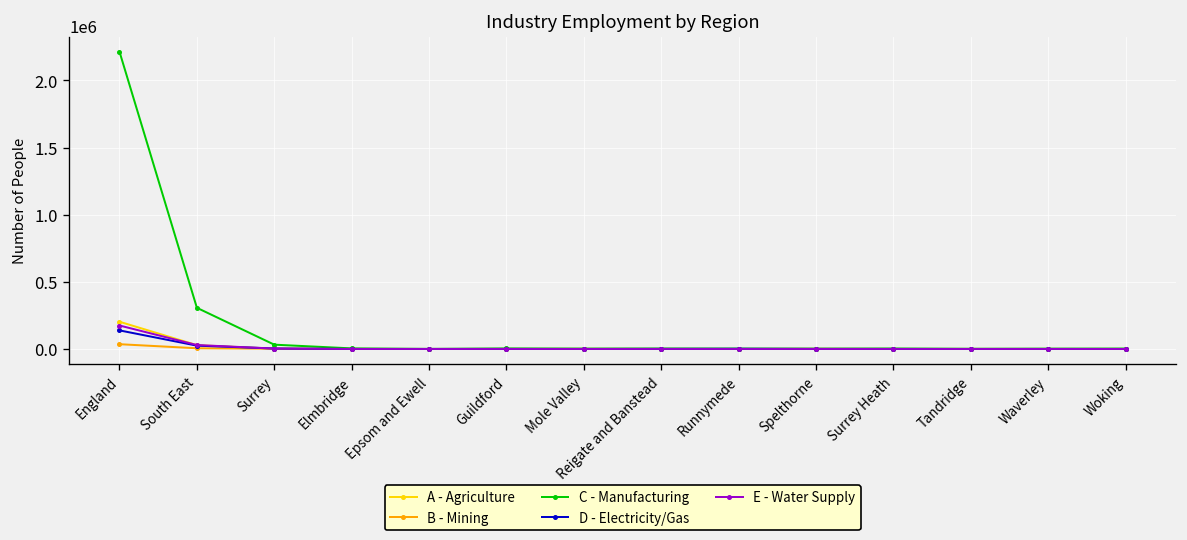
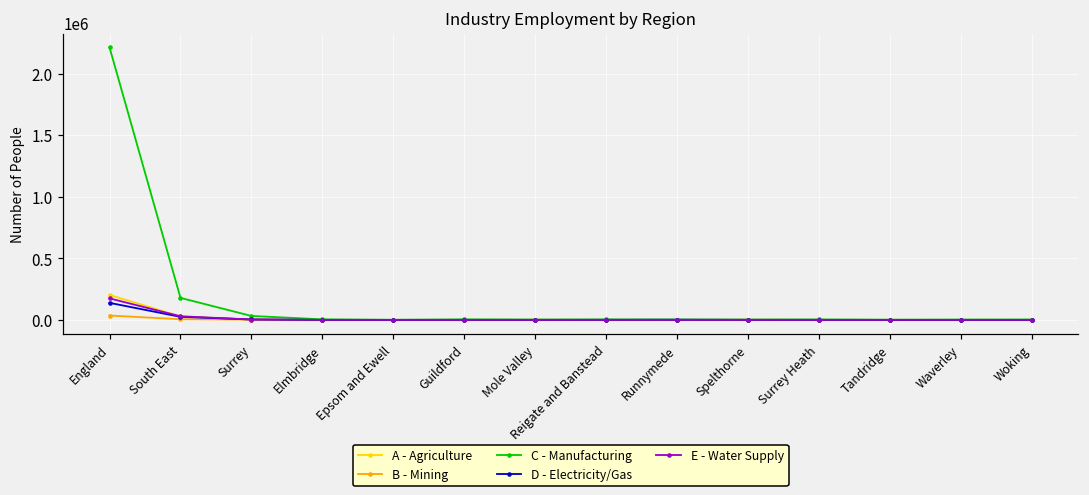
C - Manufacturing, South East: 310000 -> 180000
